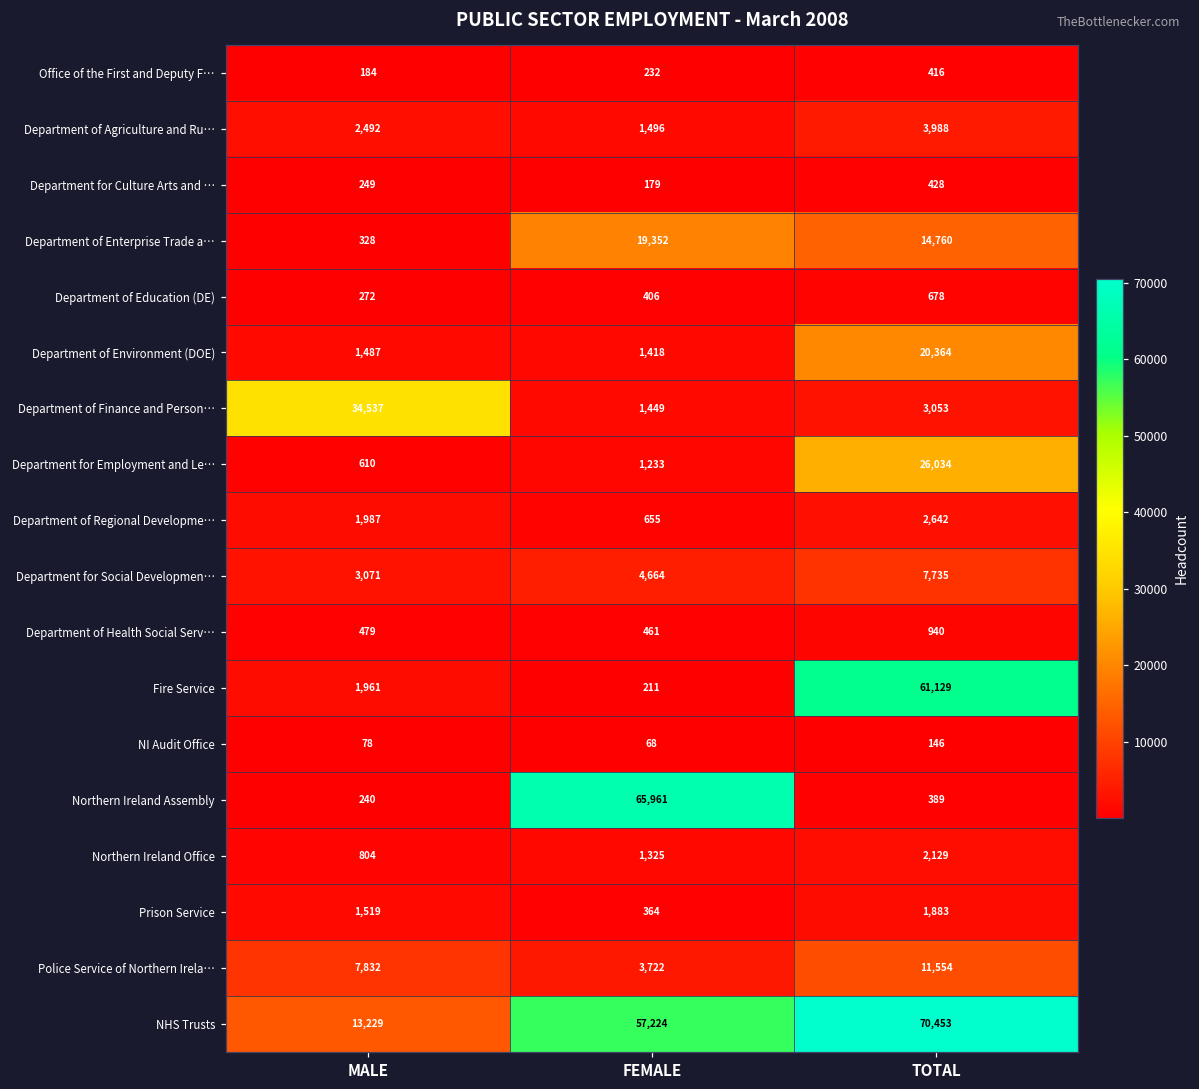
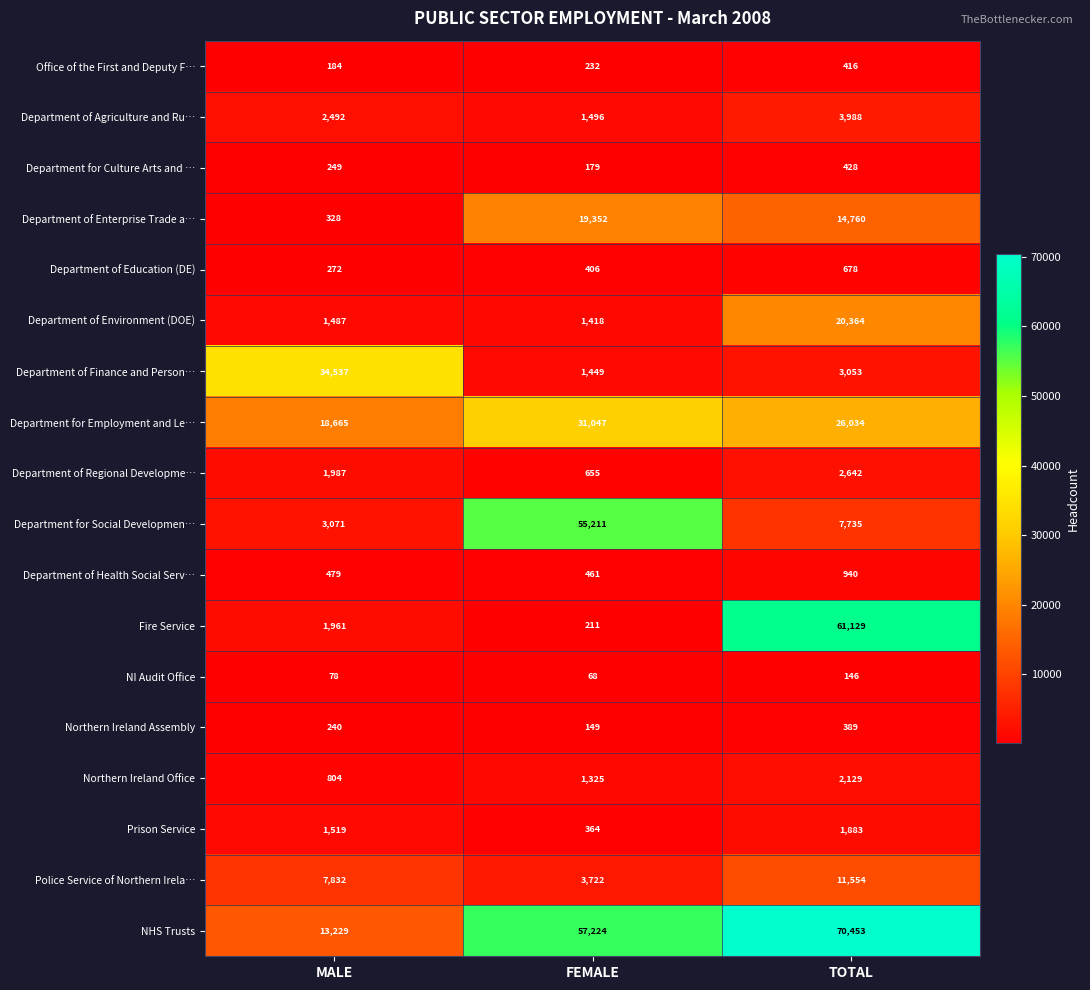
Department for Employment and Le…, MALE: 610 -> 18,665
Department for Employment and Le…, FEMALE: 1,233 -> 31,047
Department for Social Developmen…, FEMALE: 4,664 -> 55,211
Northern Ireland Assembly, FEMALE: 65,961 -> 149
